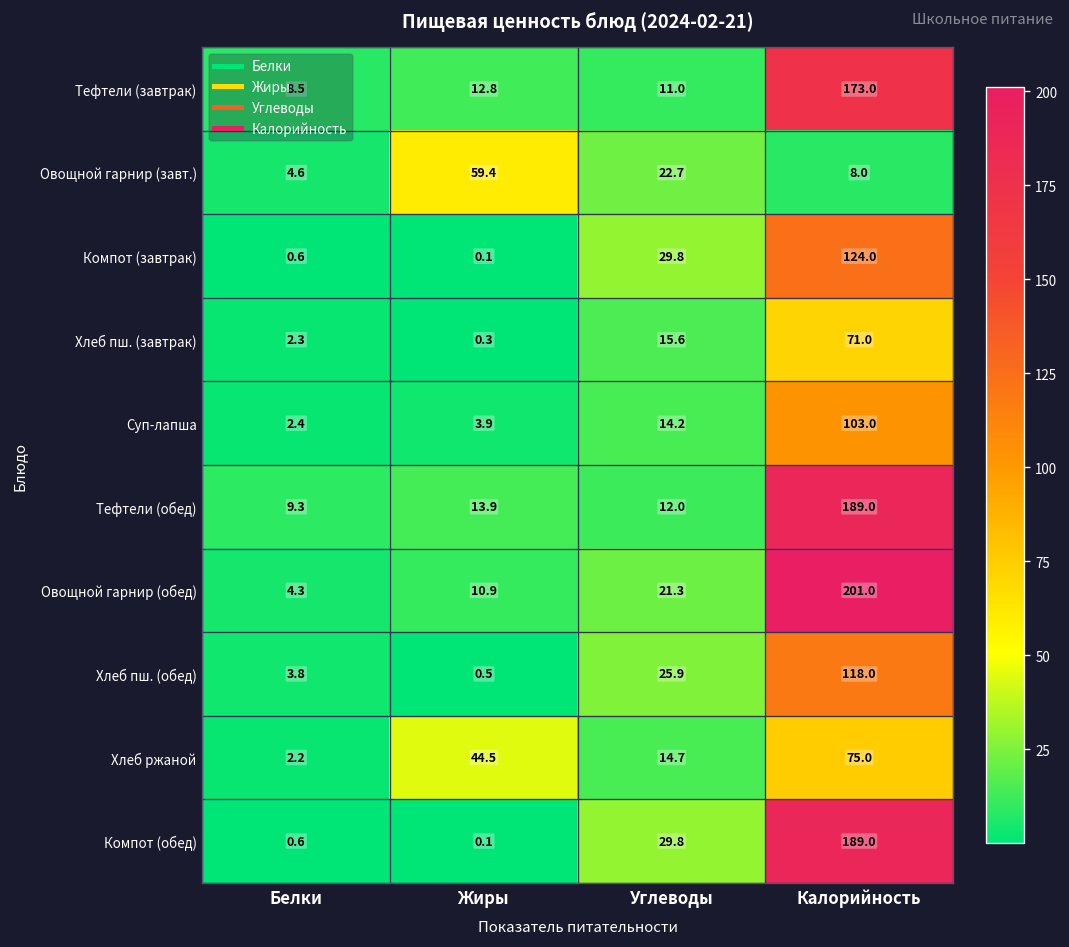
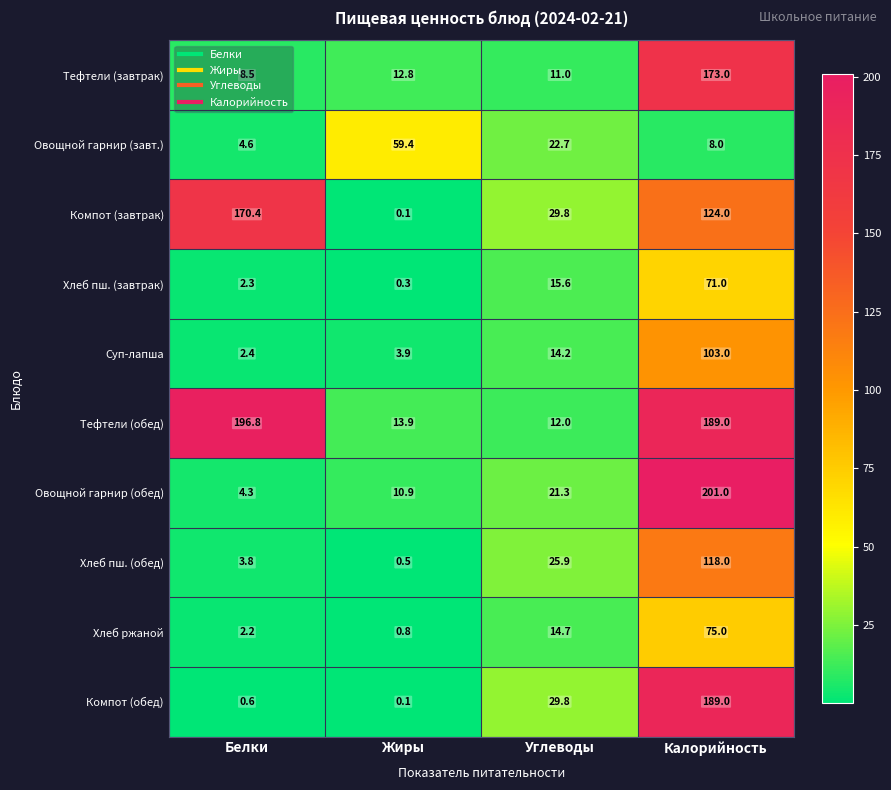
Компот (завтрак), Белки: 0.6 -> 170.4
Тефтели (обед), Белки: 9.3 -> 196.8
Хлеб ржаной, Жиры: 44.5 -> 0.8
